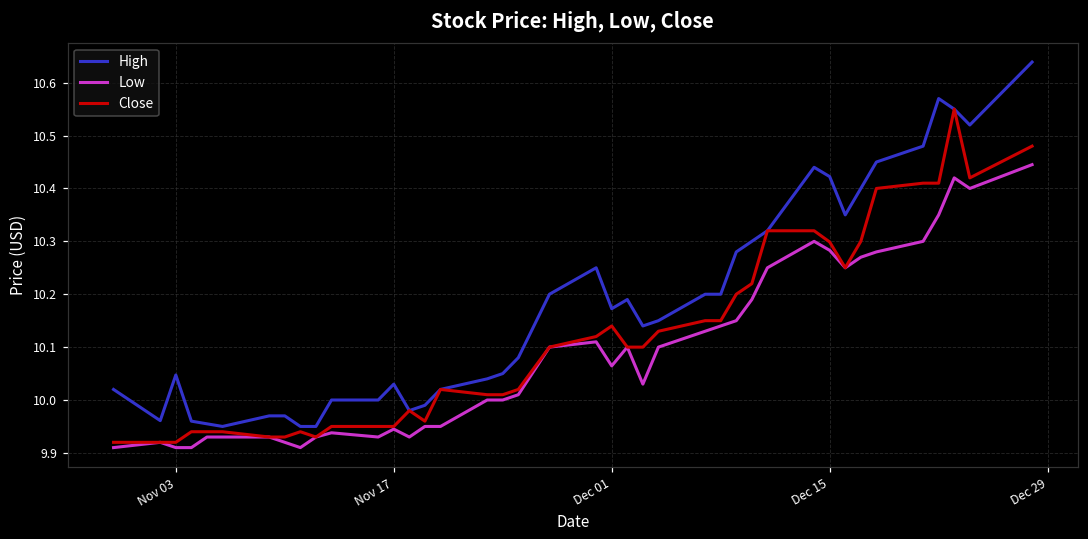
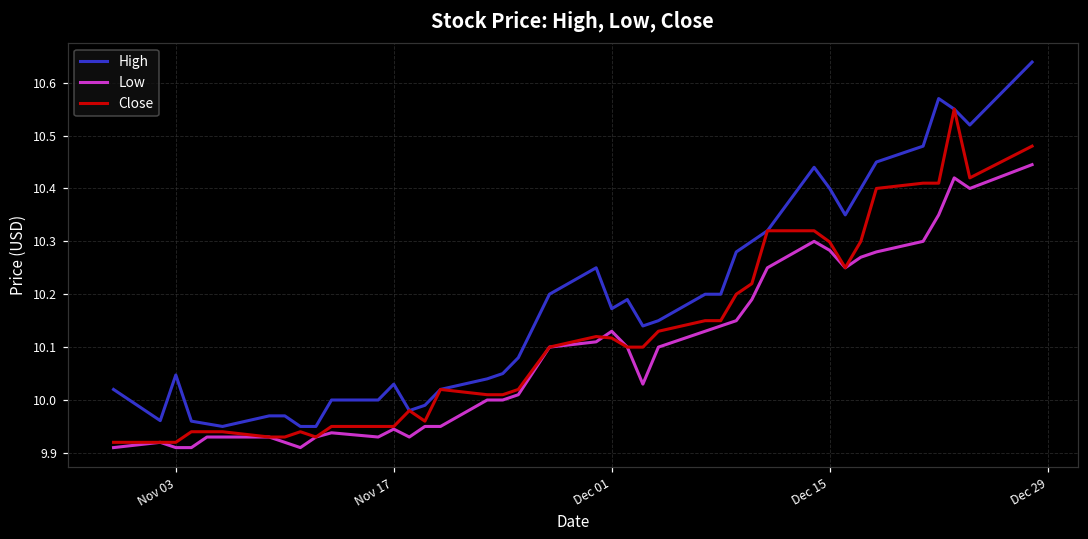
Low, Dec 01: 10.06 -> 10.13
Close, Dec 01: 10.14 -> 10.12
High, Dec 15: 10.42 -> 10.40
